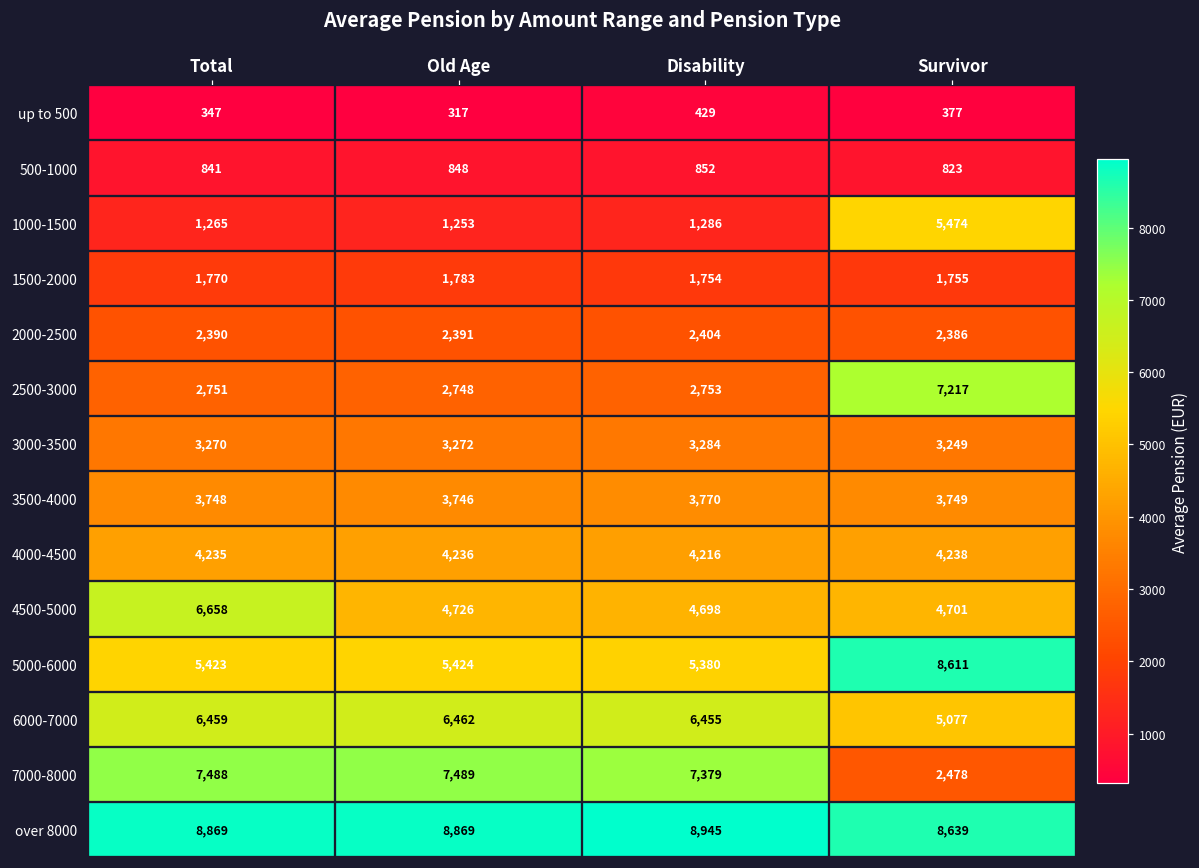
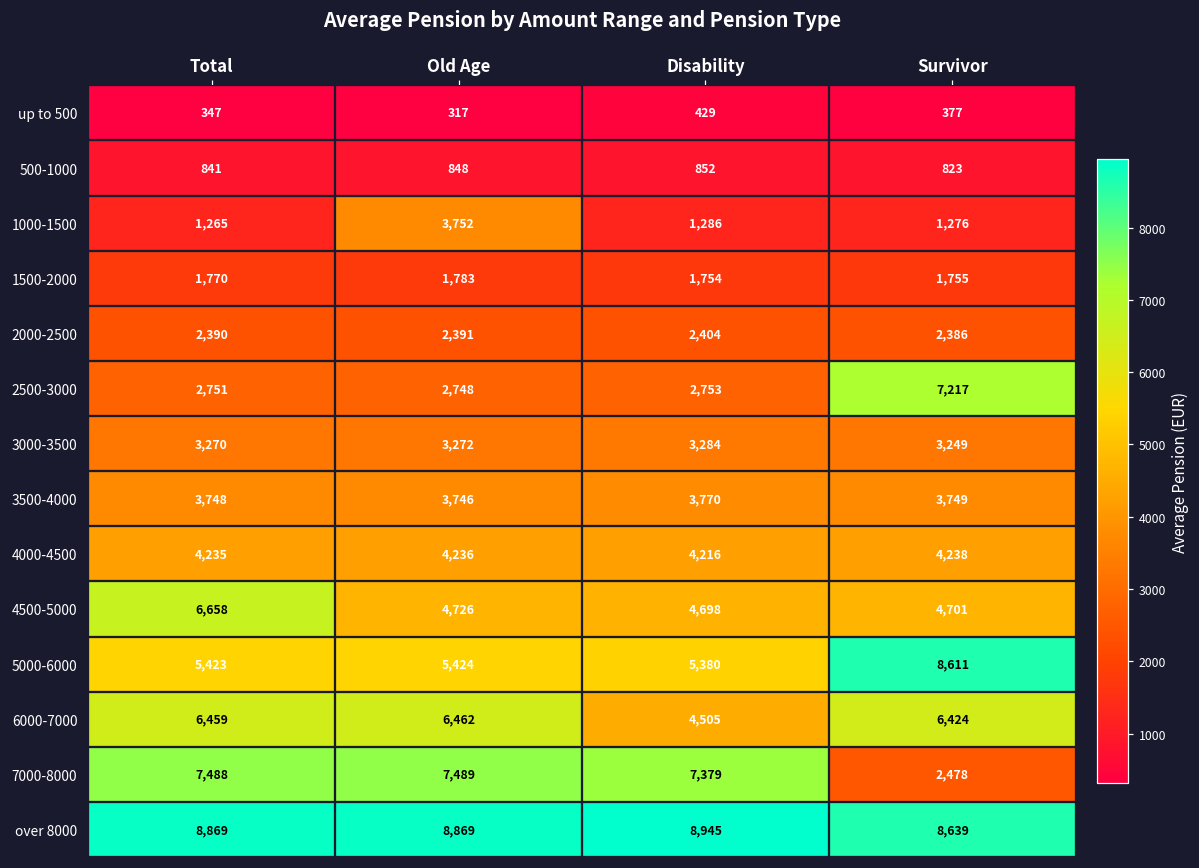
1000-1500, Old Age: 1,253 -> 3,752
1000-1500, Survivor: 5,474 -> 1,276
6000-7000, Disability: 6,455 -> 4,505
6000-7000, Survivor: 5,077 -> 6,424
